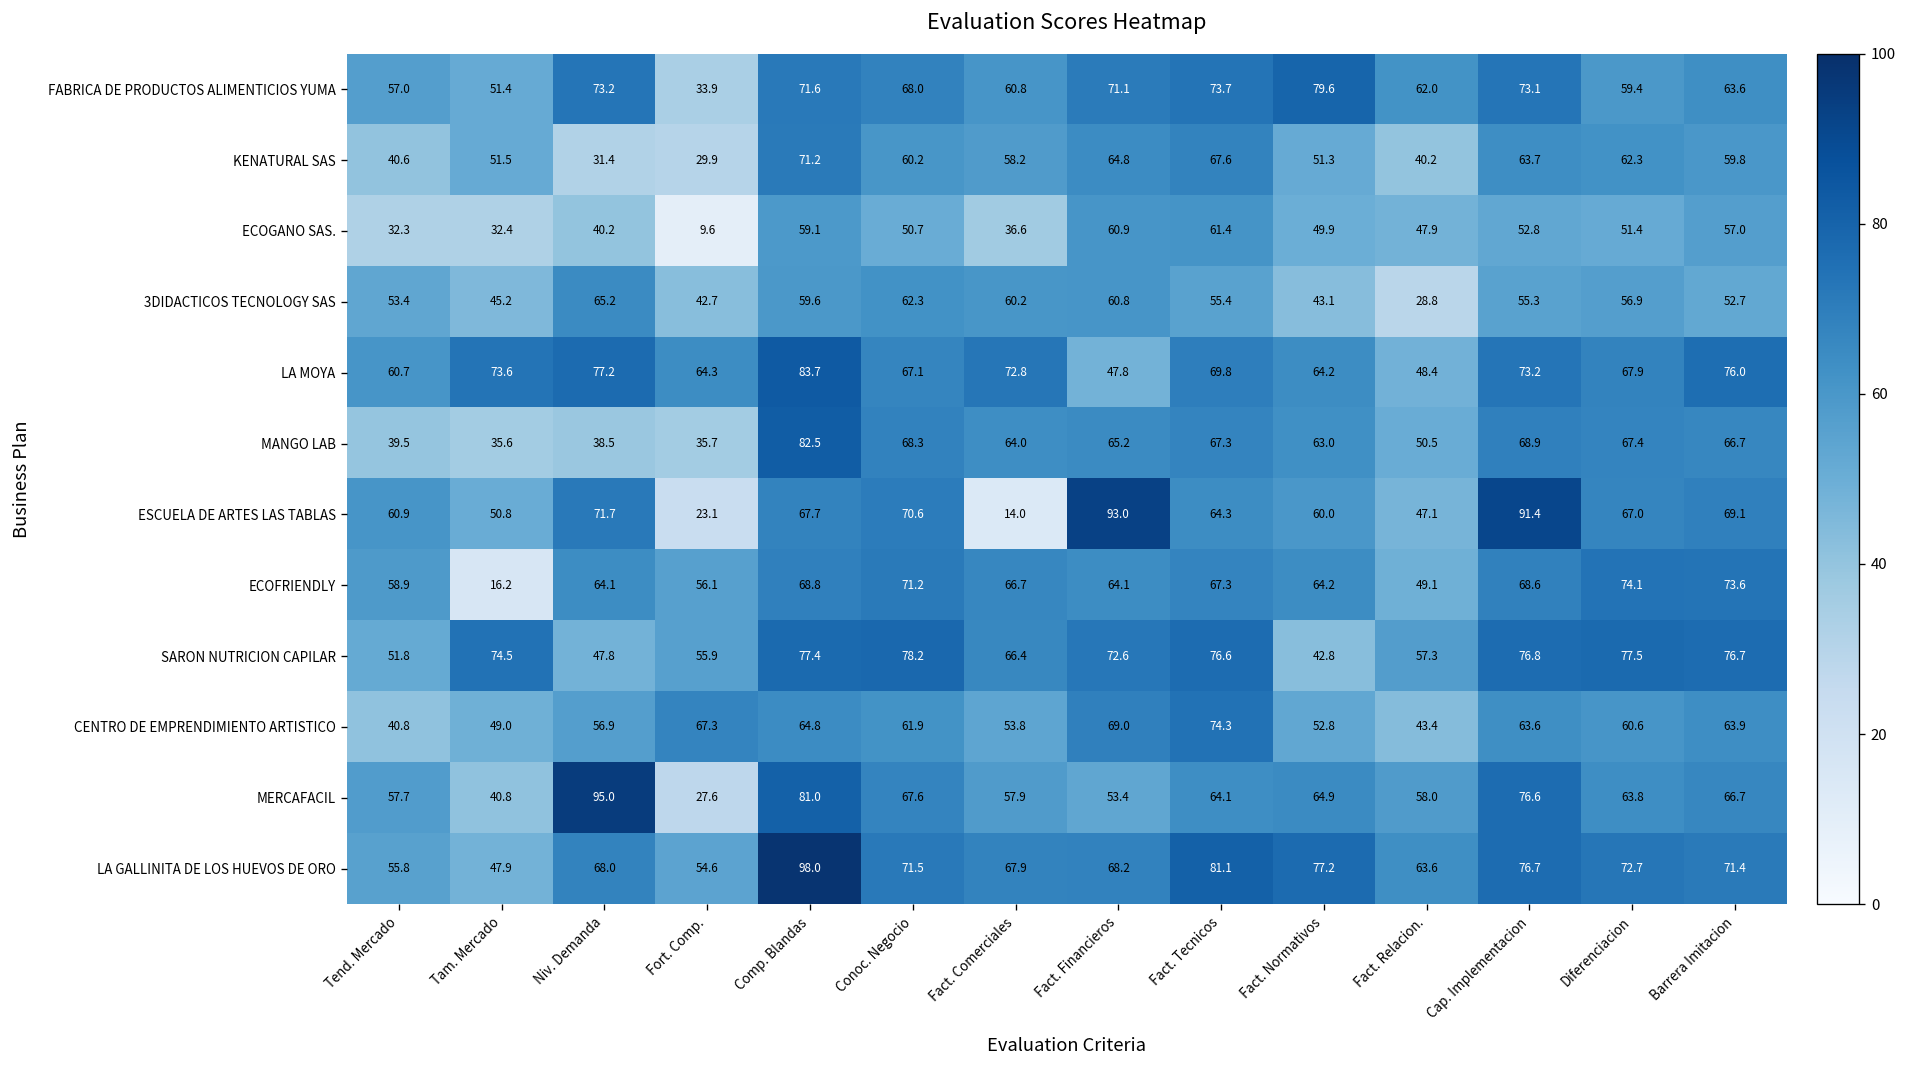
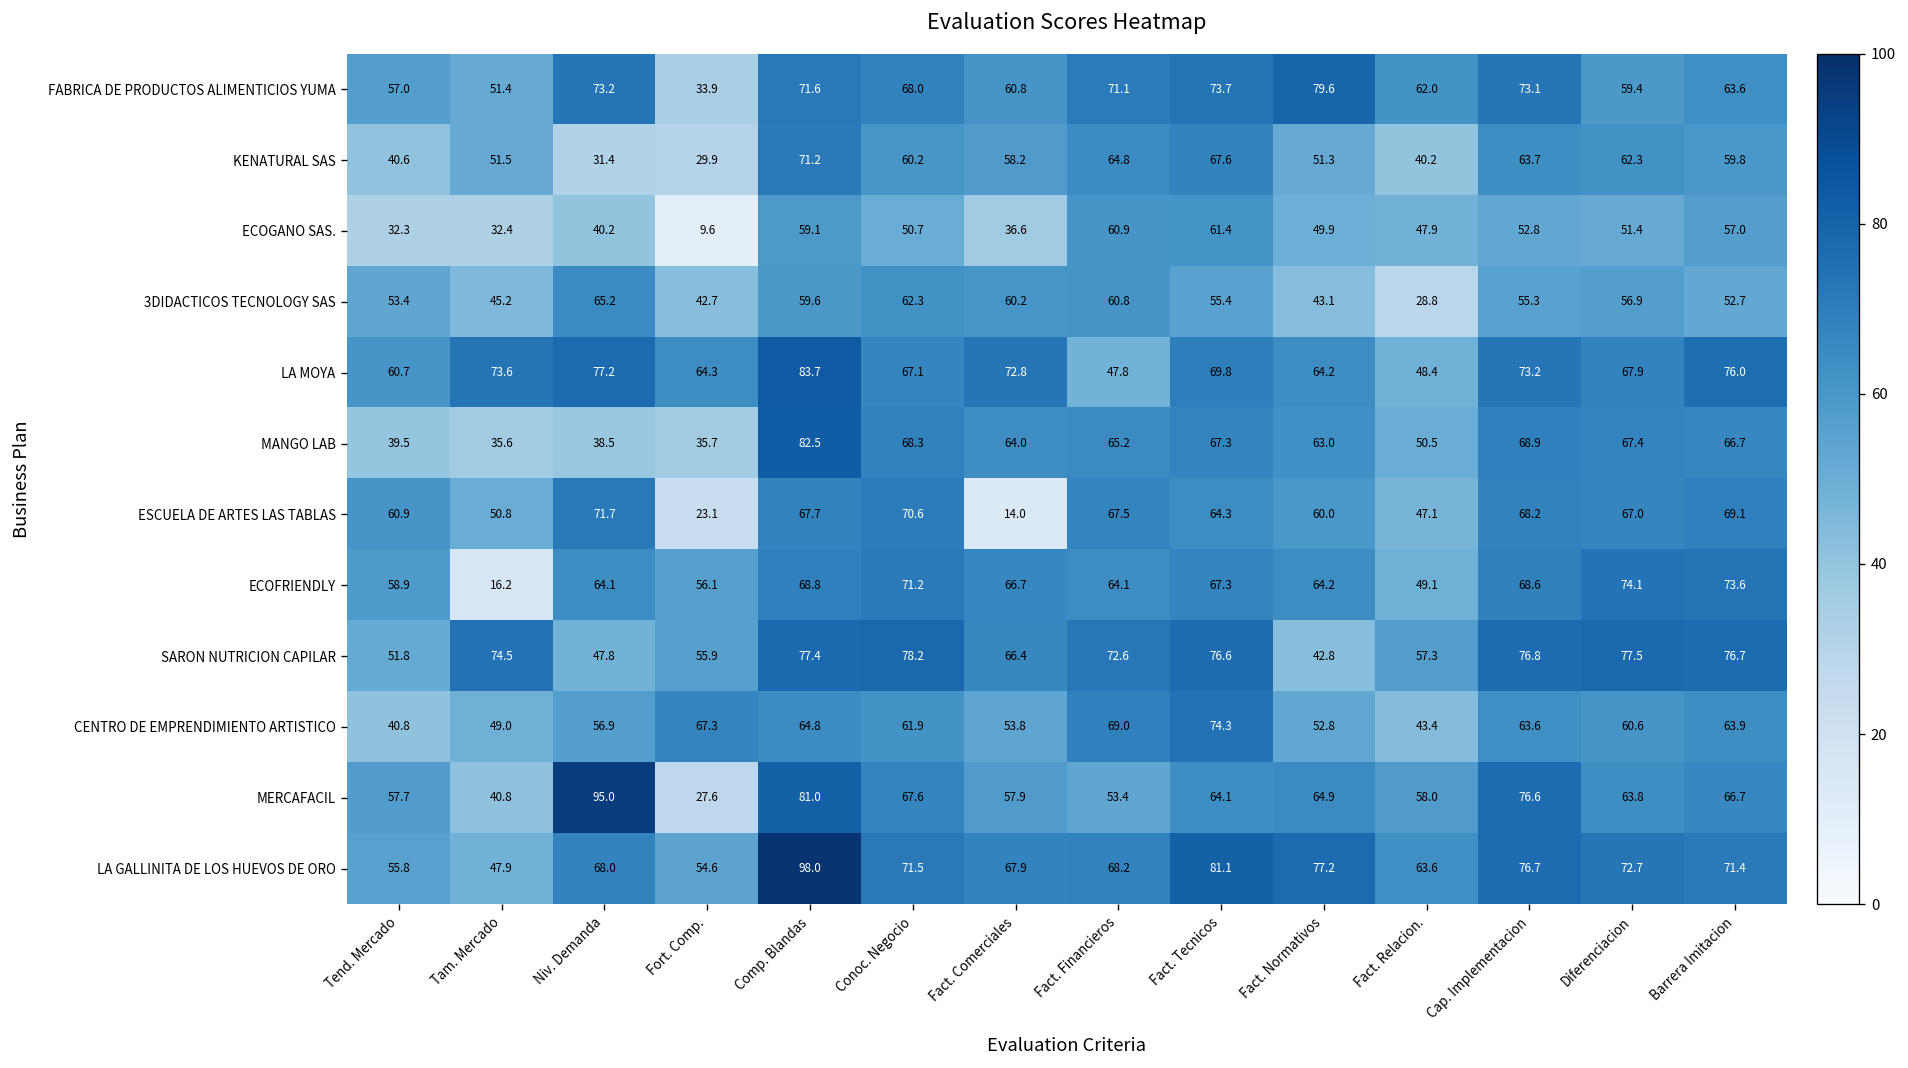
ESCUELA DE ARTES LAS TABLAS, Fact. Financieros: 93.0 -> 67.5
ESCUELA DE ARTES LAS TABLAS, Cap. Implementacion: 91.4 -> 68.2
